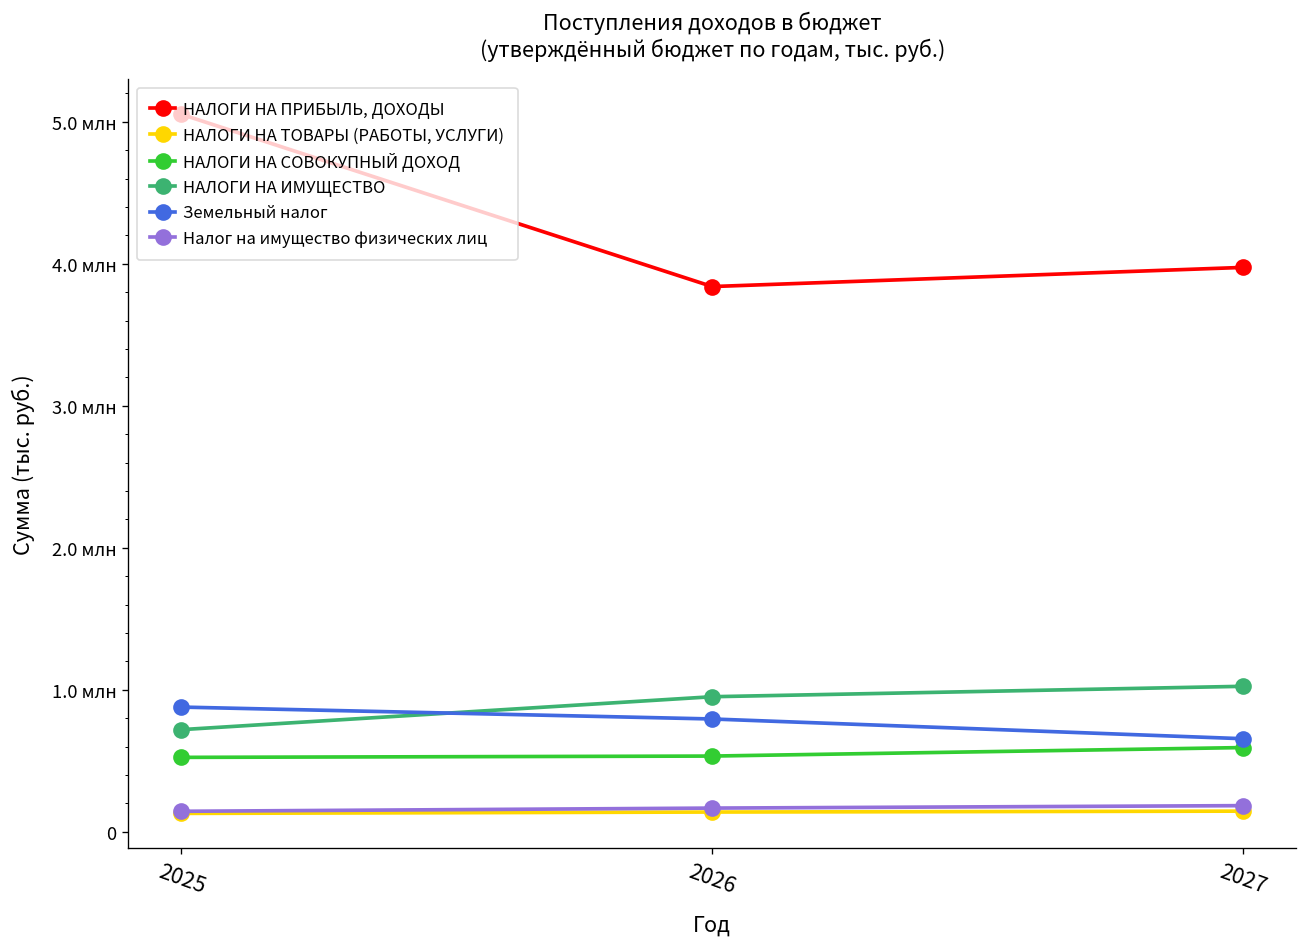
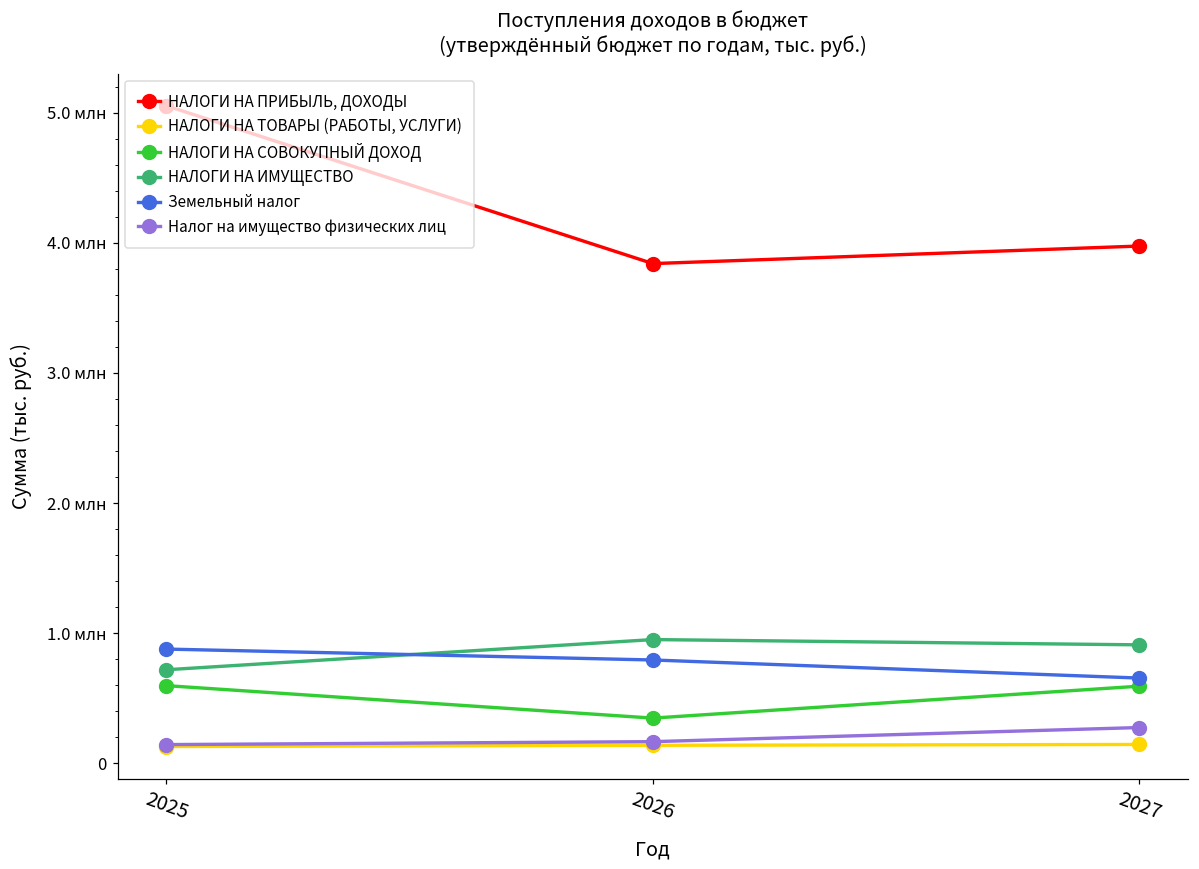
НАЛОГИ НА СОВОКУПНЫЙ ДОХОД, 2025: 0.52 млн -> 0.60 млн
НАЛОГИ НА СОВОКУПНЫЙ ДОХОД, 2026: 0.53 млн -> 0.35 млн
НАЛОГИ НА ИМУЩЕСТВО, 2027: 1.02 млн -> 0.91 млн
Налог на имущество физических лиц, 2027: 0.18 млн -> 0.28 млн
